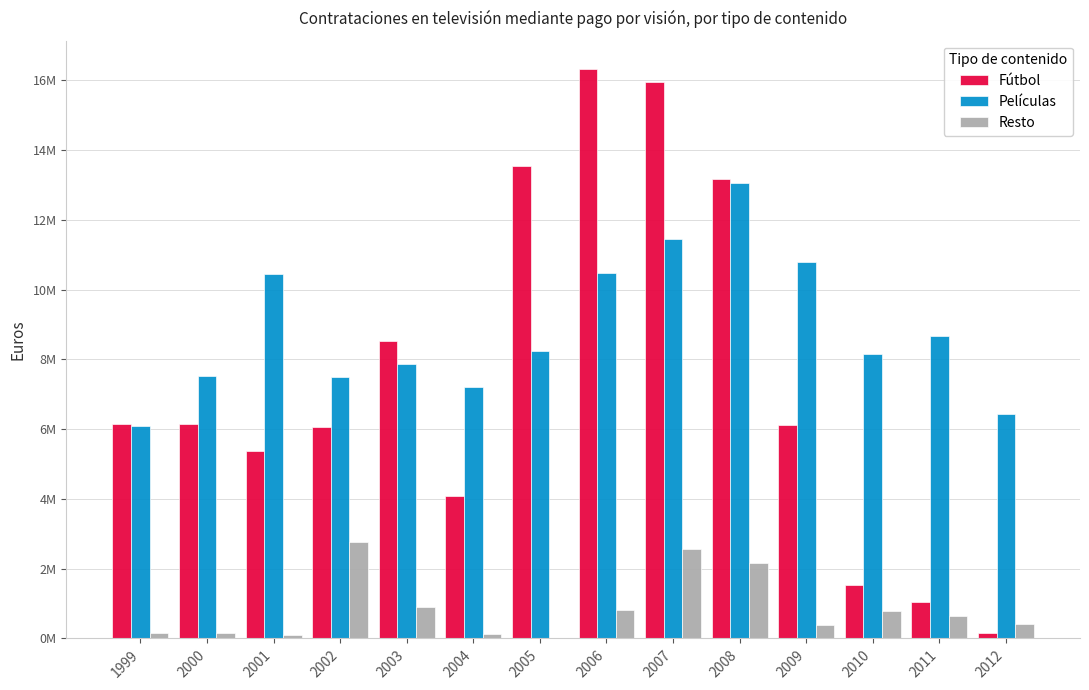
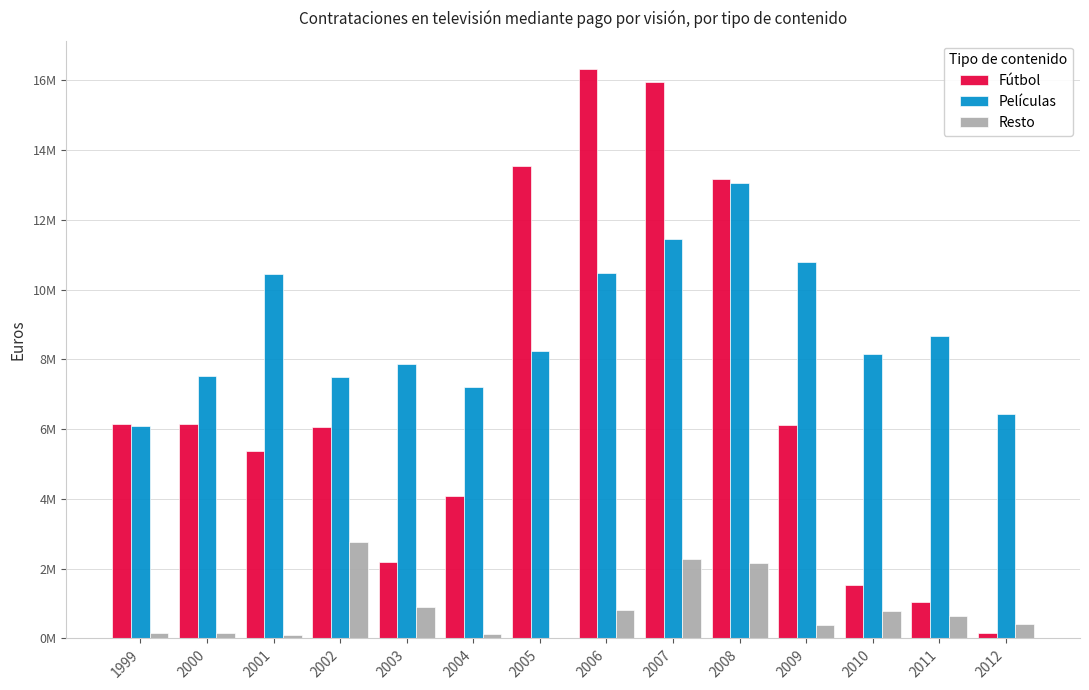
Fútbol, 2003: 8500000 -> 2200000
Resto, 2007: 2600000 -> 2300000
